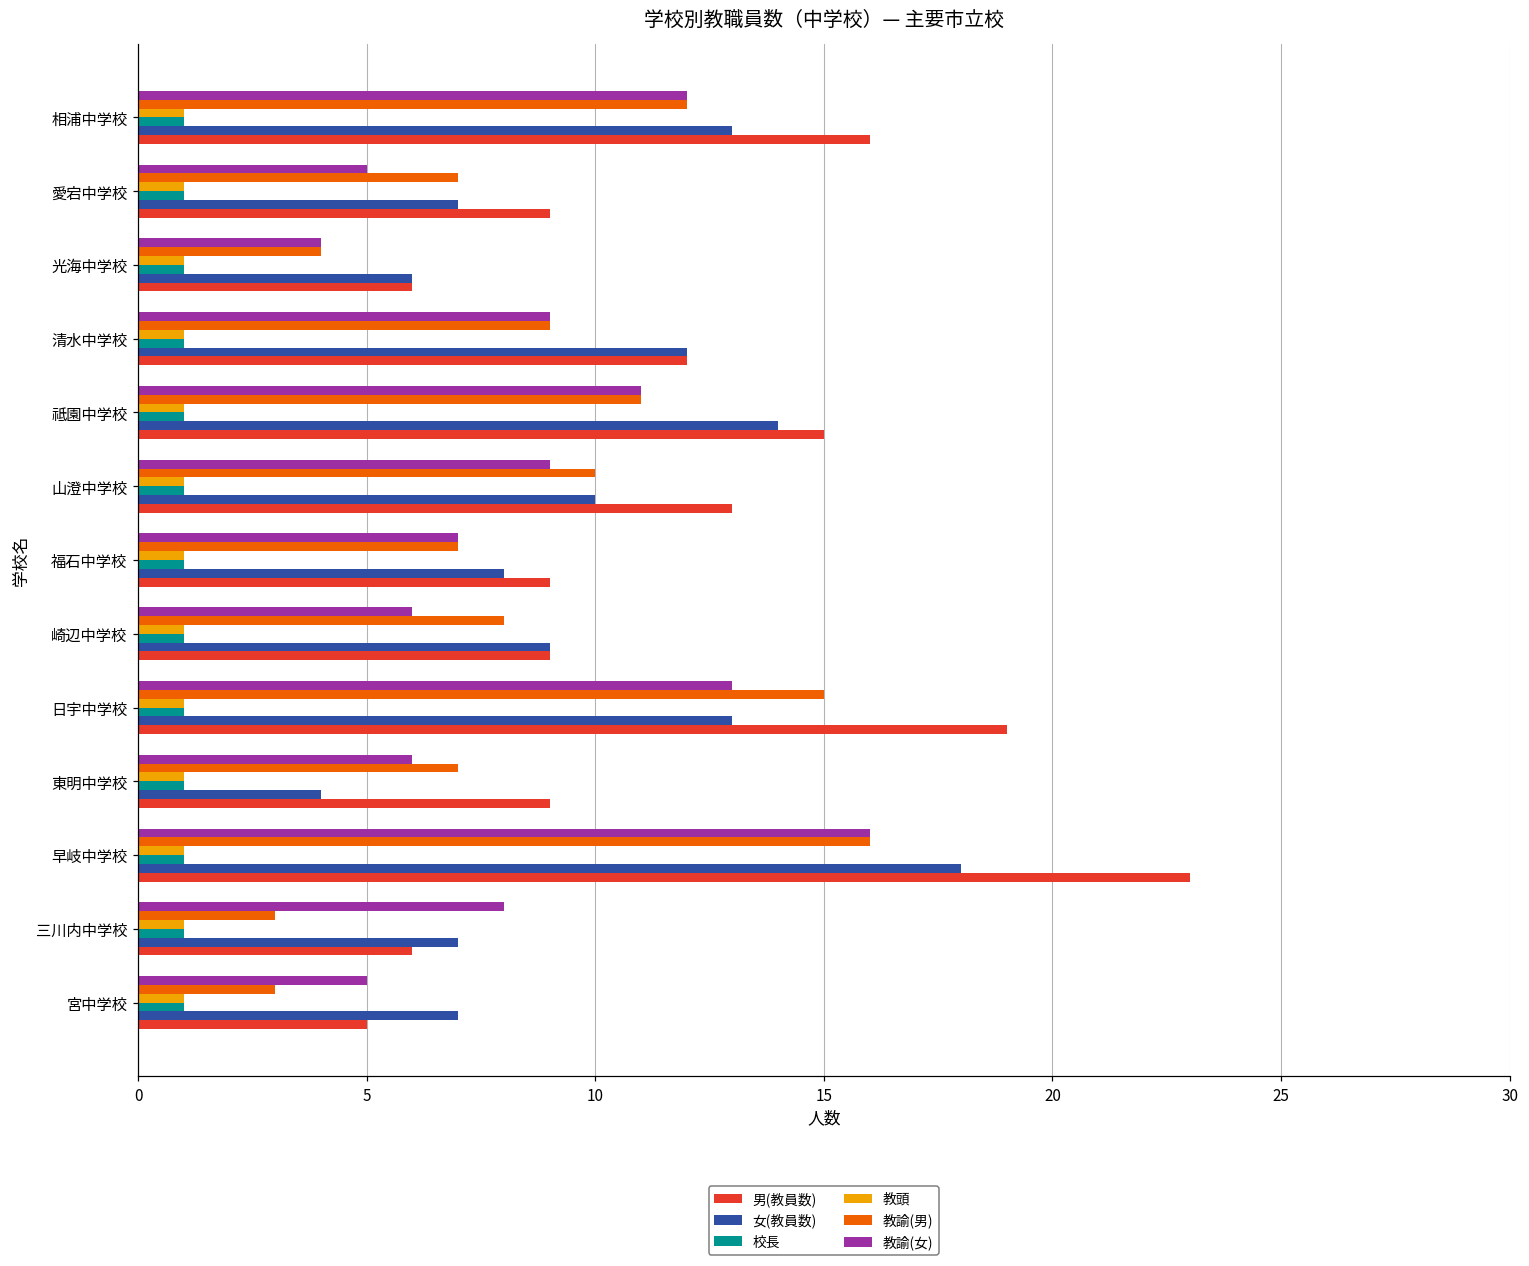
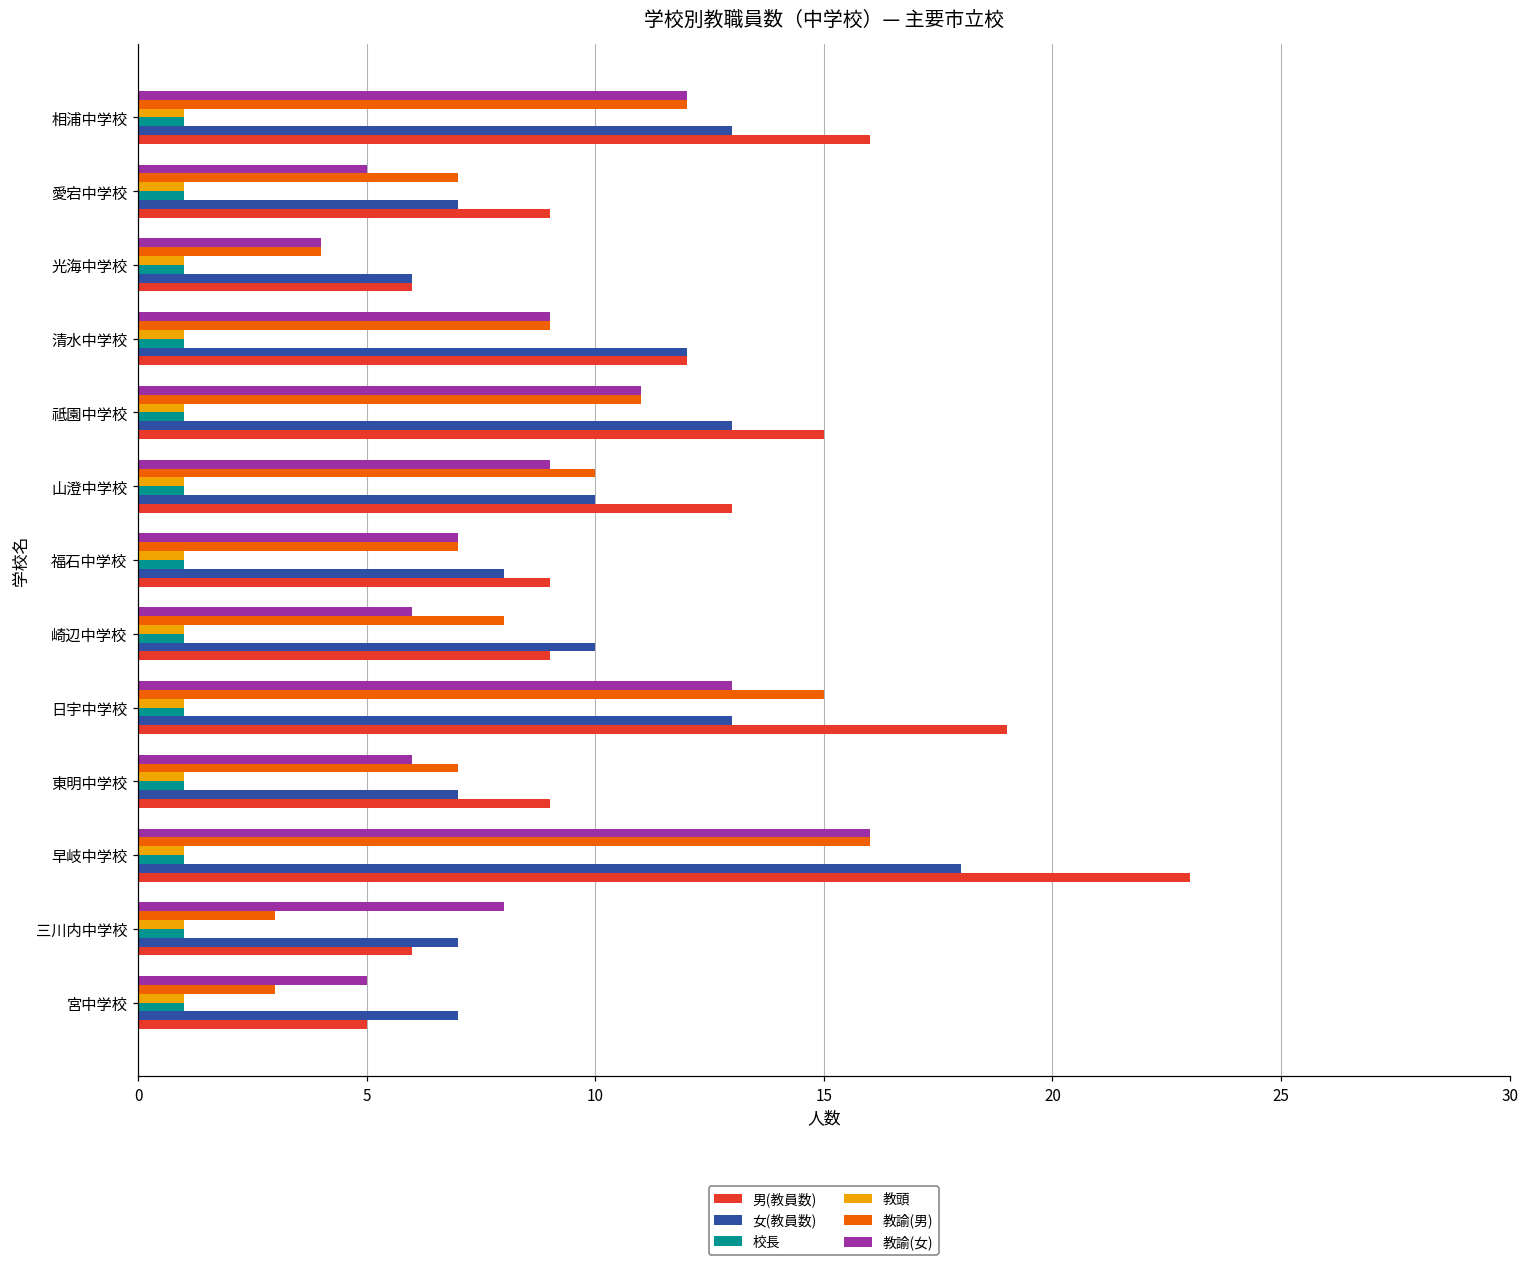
女(教員数), 祗園中学校: 14 -> 13
女(教員数), 崎辺中学校: 9 -> 10
女(教員数), 東明中学校: 4 -> 7
